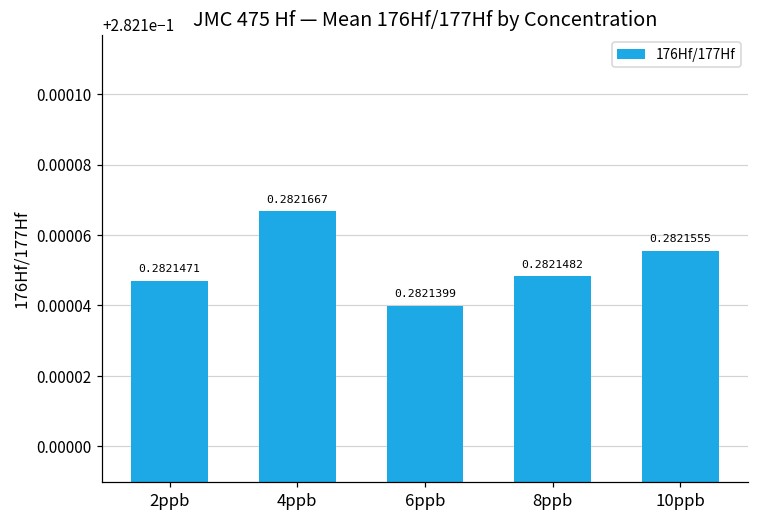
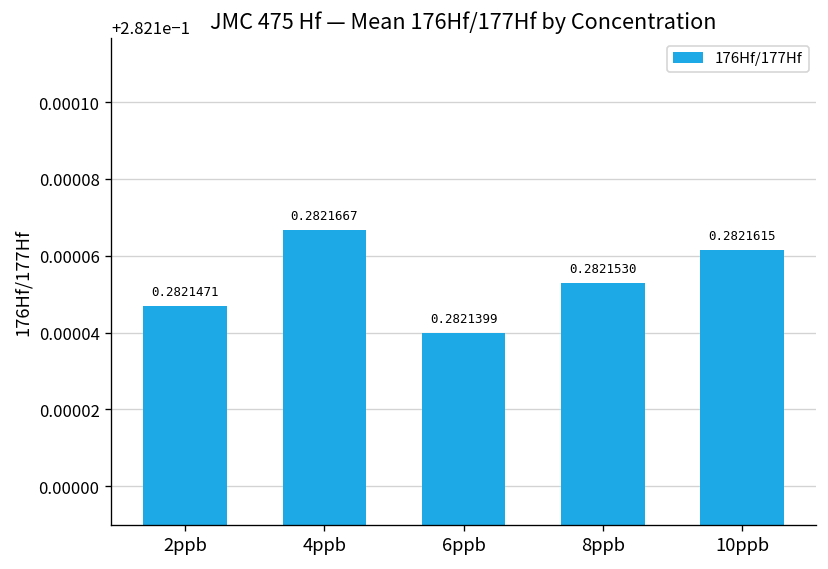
8ppb: 0.2821482 -> 0.2821530
10ppb: 0.2821555 -> 0.2821615
